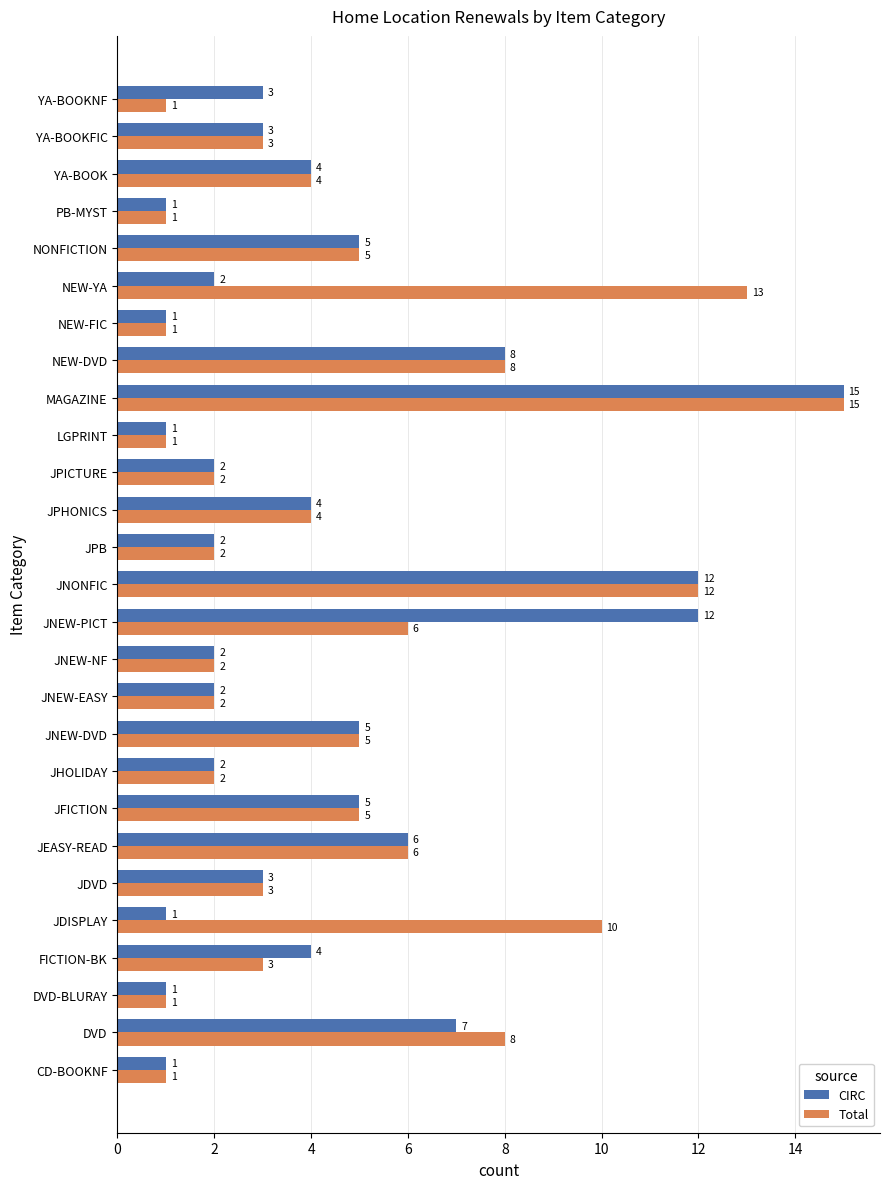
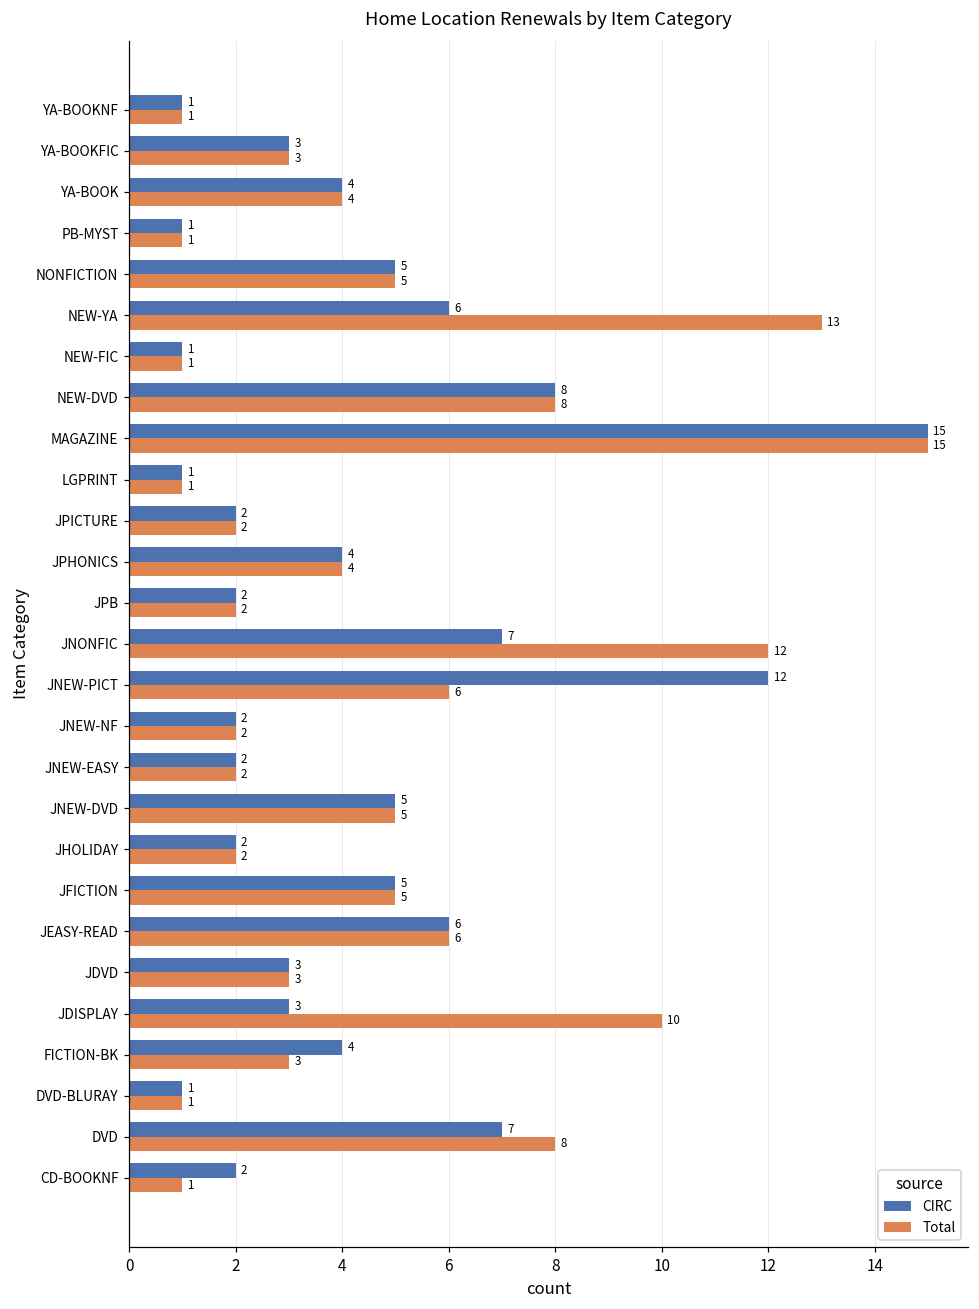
CIRC, YA-BOOKNF: 3 -> 1
CIRC, NEW-YA: 2 -> 6
CIRC, JNONFIC: 12 -> 7
CIRC, JDISPLAY: 1 -> 3
CIRC, CD-BOOKNF: 1 -> 2
